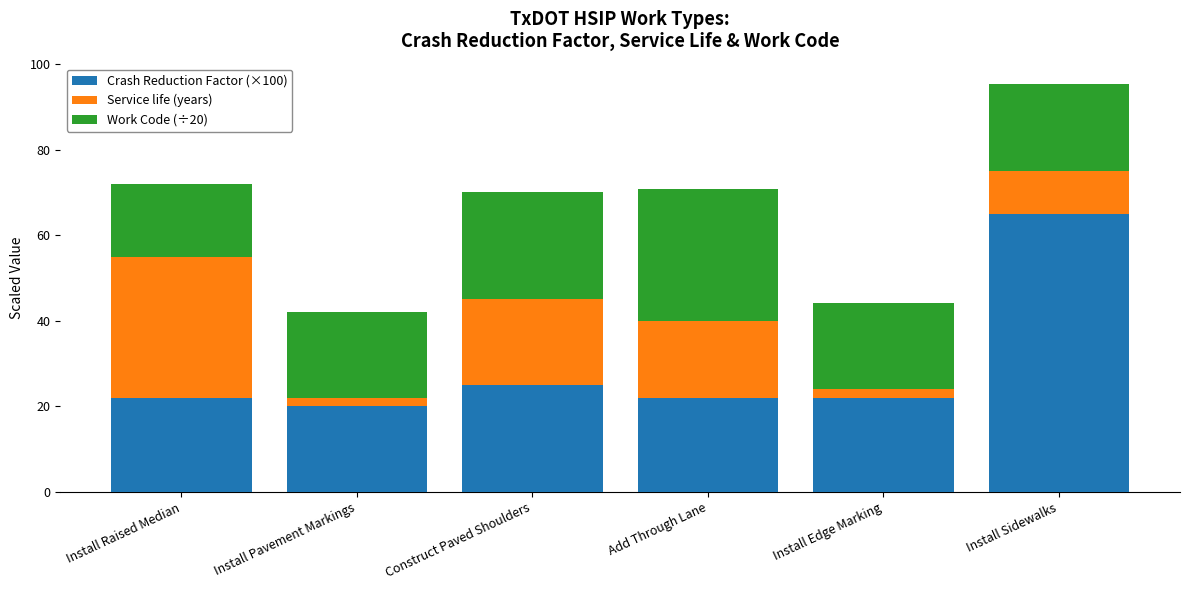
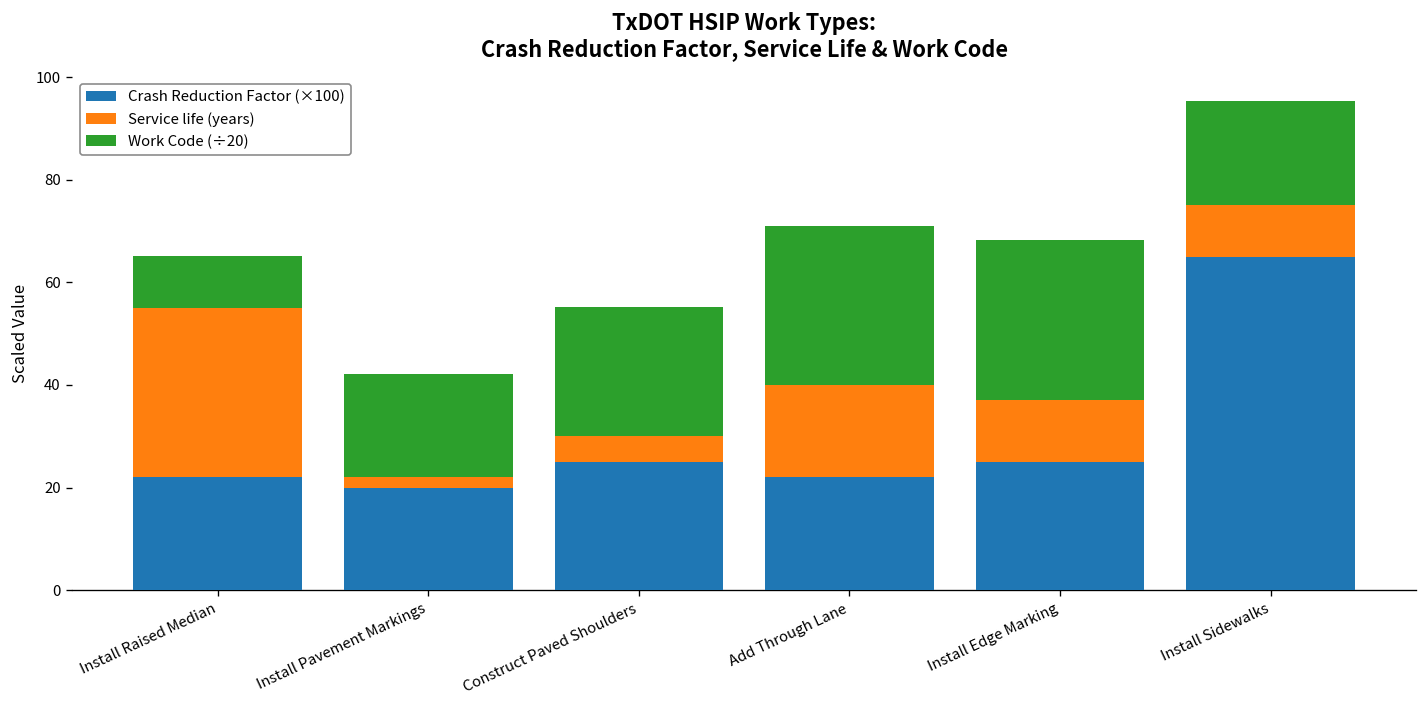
Work Code (÷20), Install Raised Median: 17 -> 10
Service life (years), Construct Paved Shoulders: 20 -> 5
Crash Reduction Factor (×100), Install Edge Marking: 22 -> 25
Service life (years), Install Edge Marking: 2 -> 12
Work Code (÷20), Install Edge Marking: 20 -> 31
